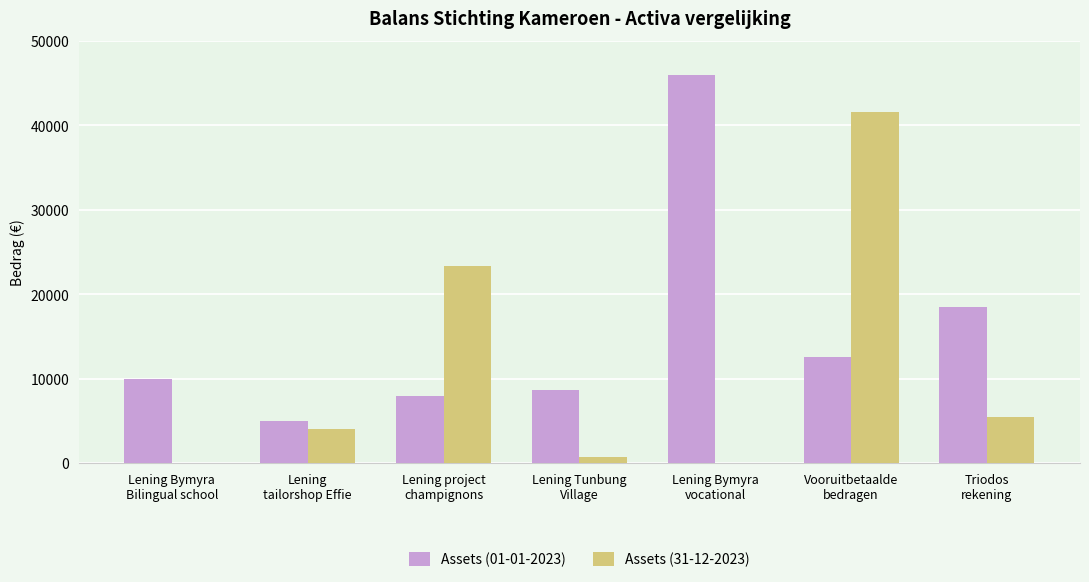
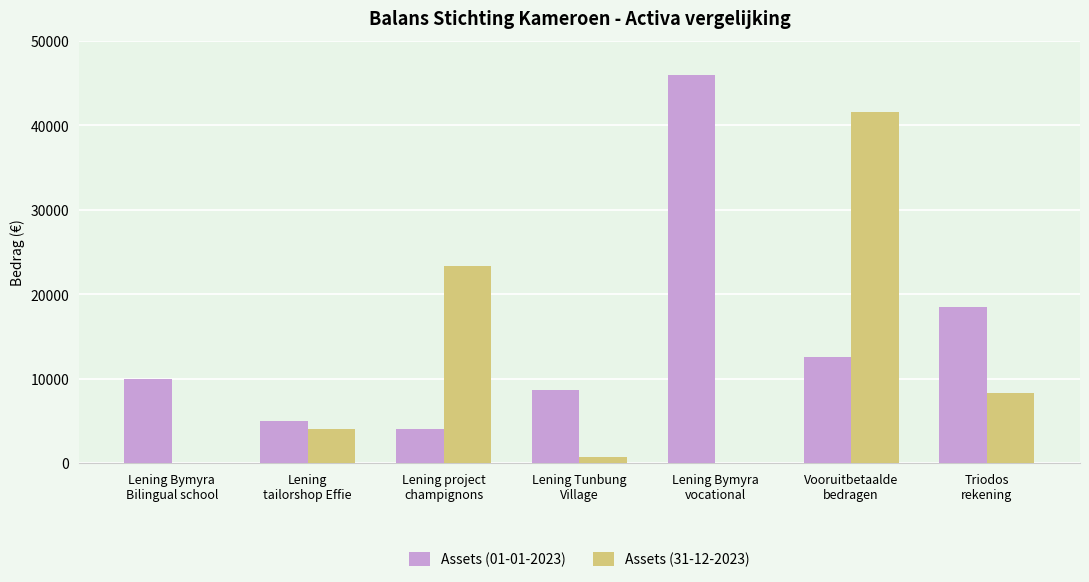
Assets (01-01-2023), Lening project champignons: 8000 -> 4000
Assets (31-12-2023), Triodos rekening: 5000 -> 8000
